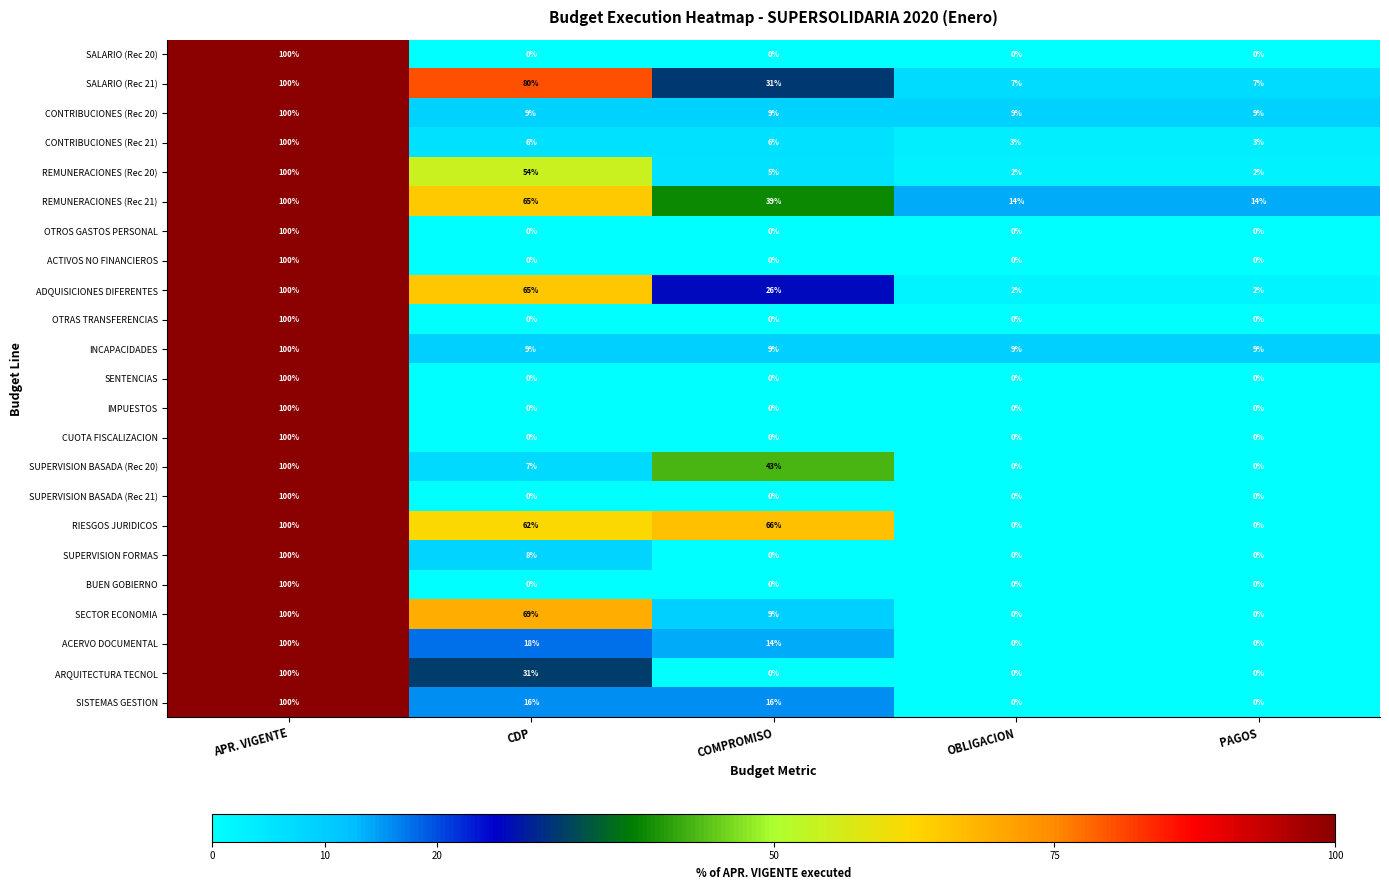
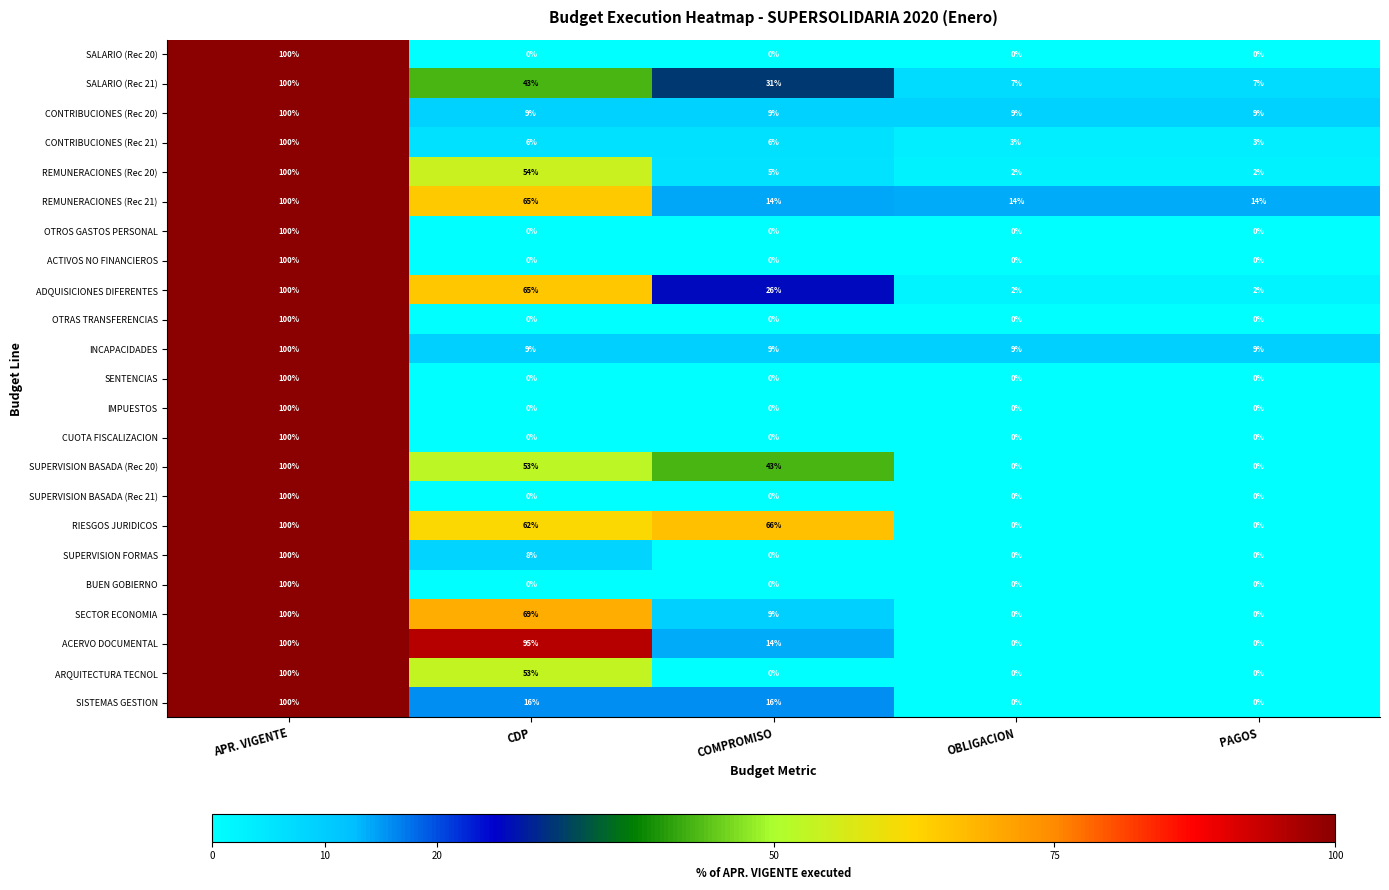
SALARIO (Rec 21), CDP: 80% -> 43%
REMUNERACIONES (Rec 21), COMPROMISO: 39% -> 14%
SUPERVISION BASADA (Rec 20), CDP: 7% -> 53%
ACERVO DOCUMENTAL, CDP: 18% -> 95%
ARQUITECTURA TECNOL, CDP: 31% -> 53%
